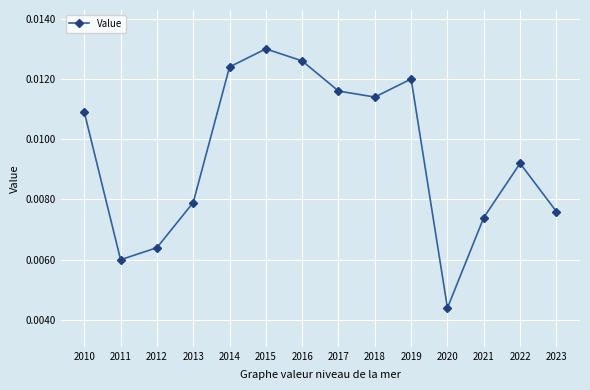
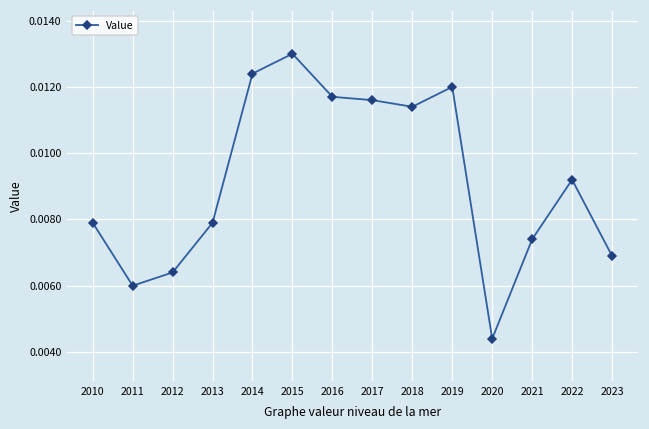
2010: 0.0109 -> 0.0079
2016: 0.0126 -> 0.0117
2023: 0.0076 -> 0.0069
